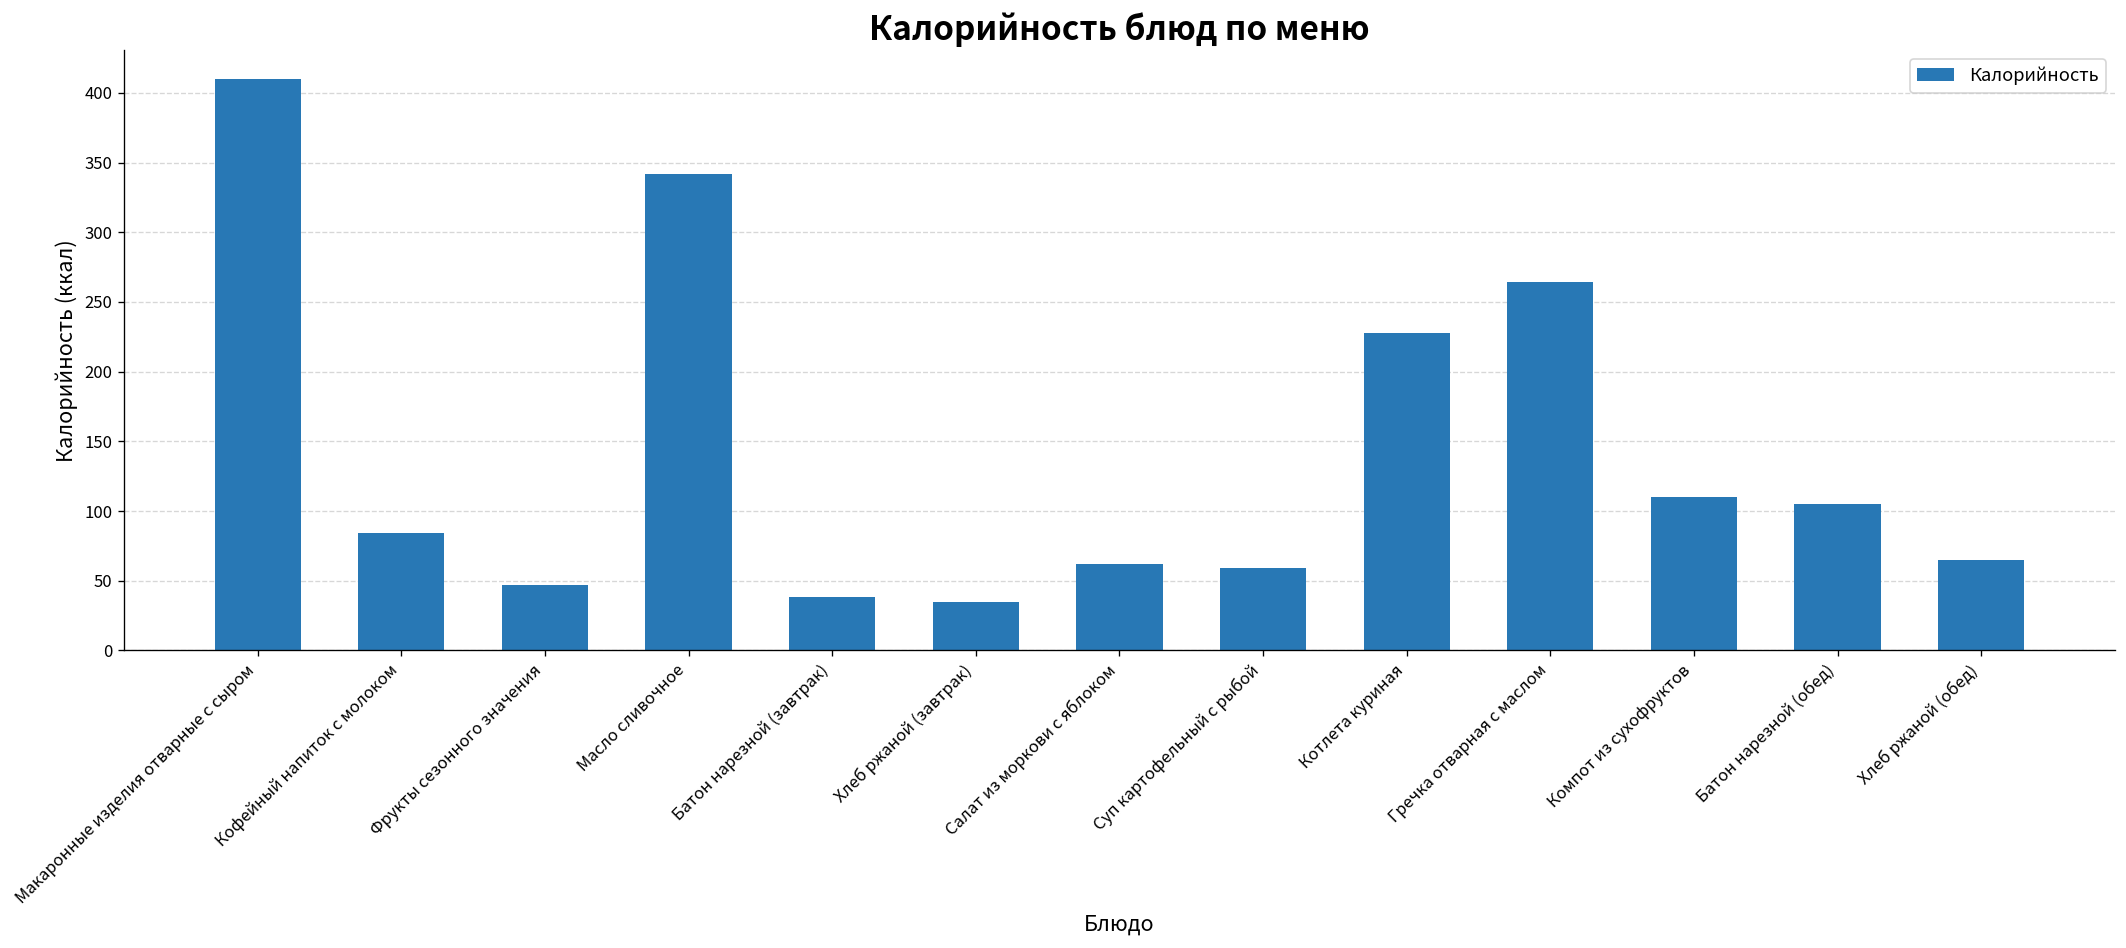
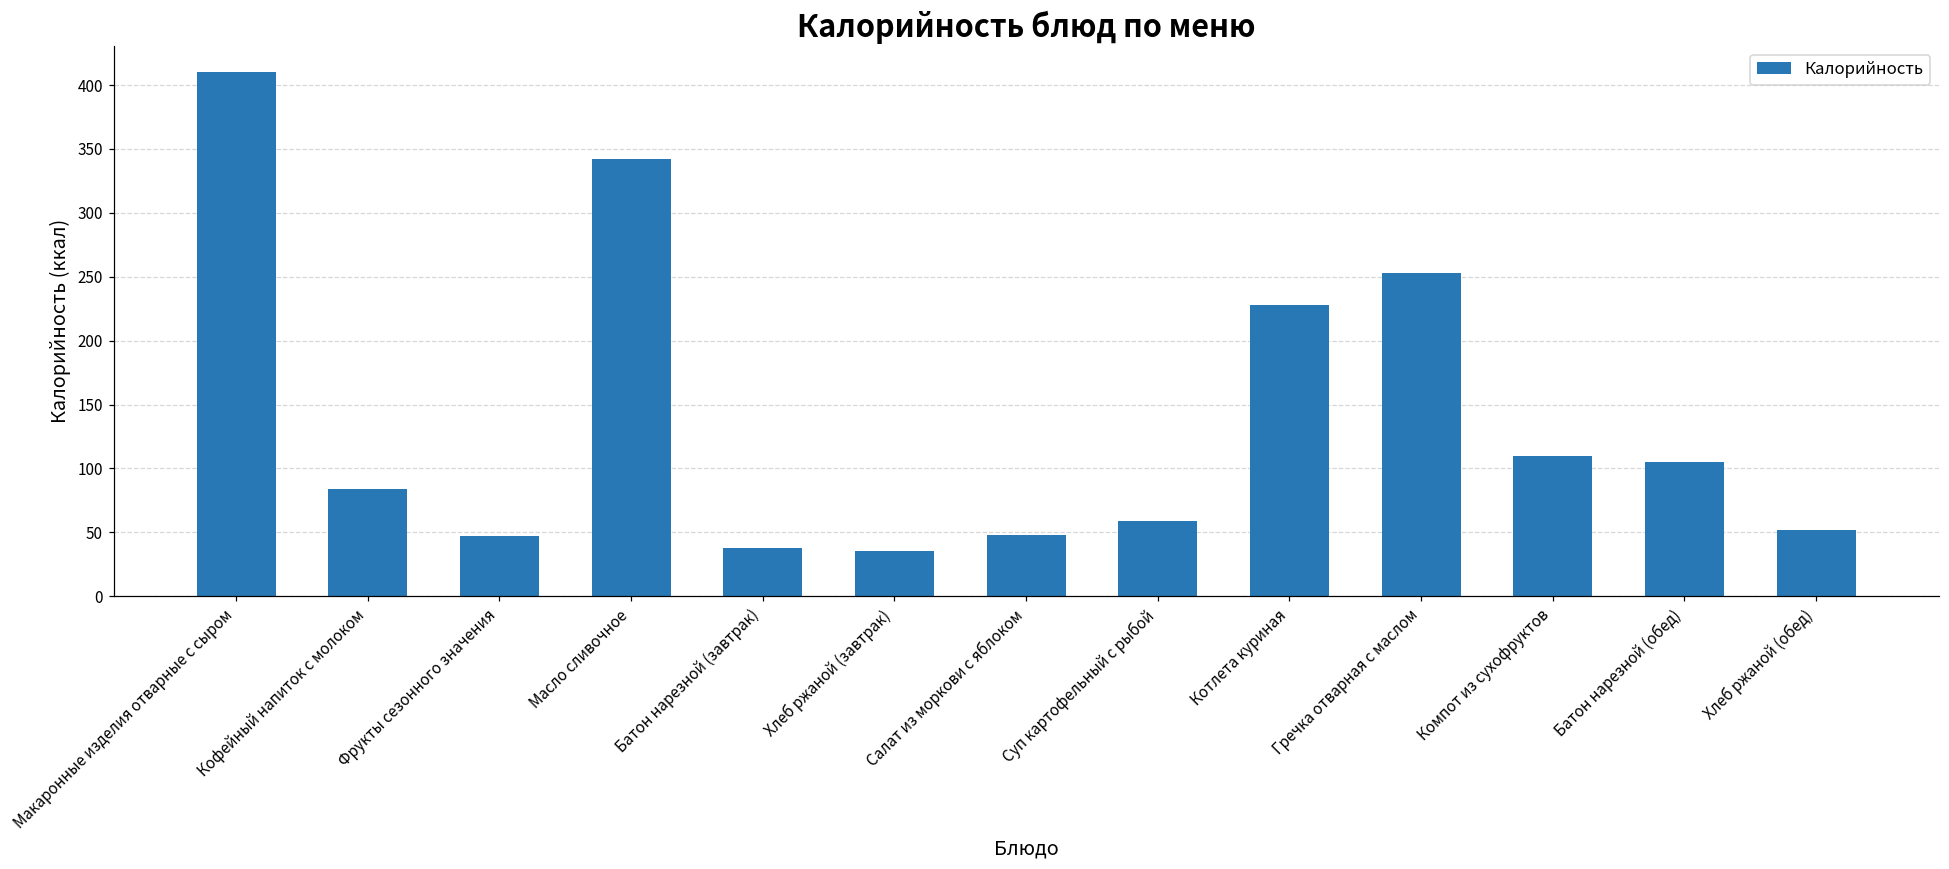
Салат из моркови с яблоком: 62 -> 48
Гречка отварная с маслом: 264 -> 253
Хлеб ржаной (обед): 65 -> 52
